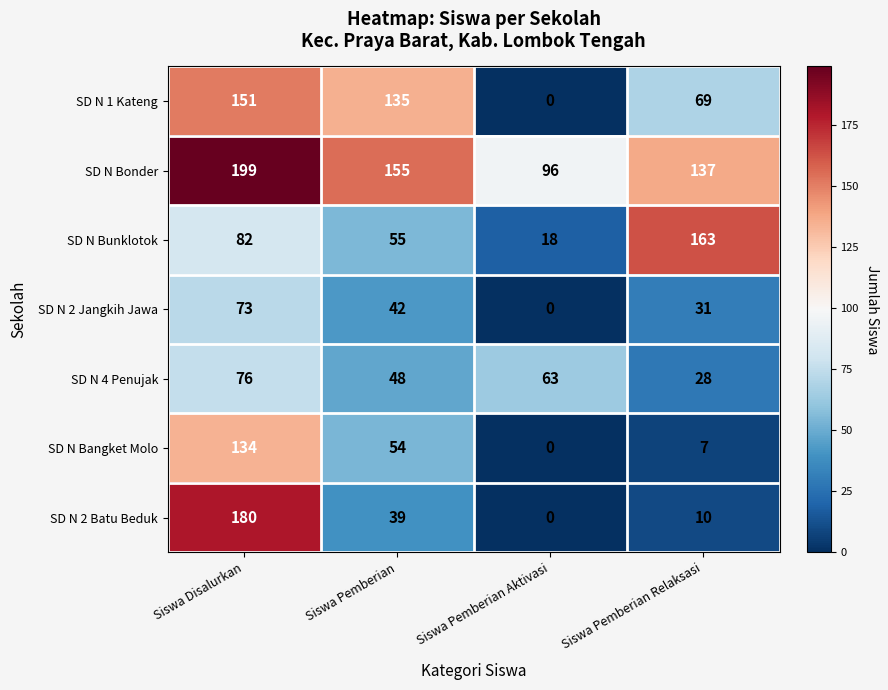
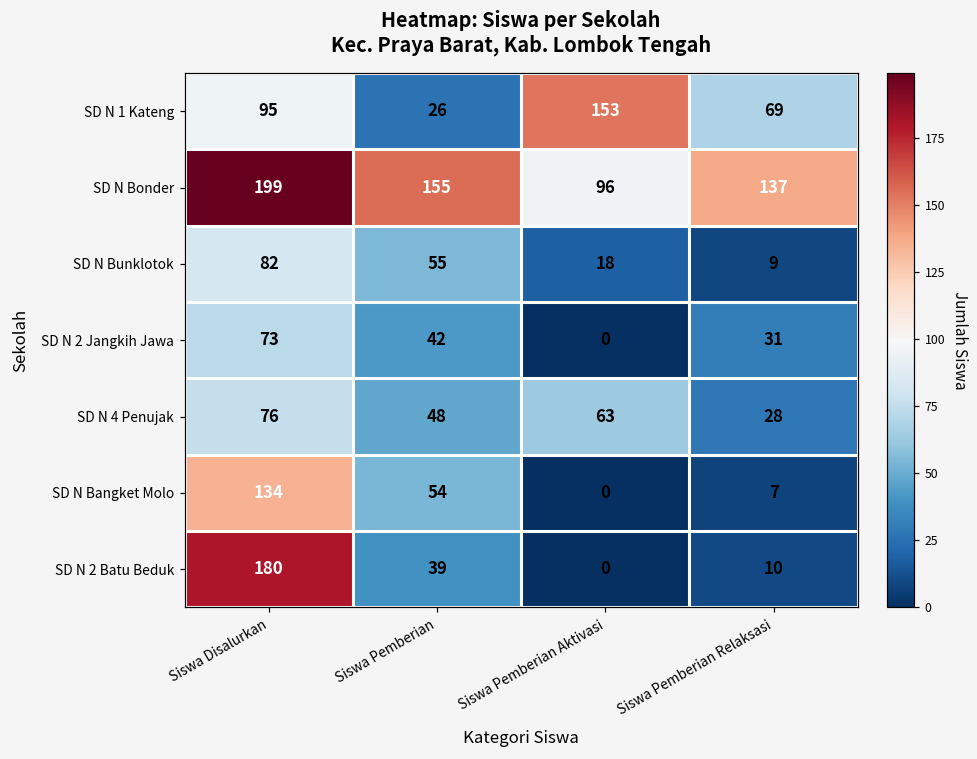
SD N 1 Kateng, Siswa Disalurkan: 151 -> 95
SD N 1 Kateng, Siswa Pemberian: 135 -> 26
SD N 1 Kateng, Siswa Pemberian Aktivasi: 0 -> 153
SD N Bunklotok, Siswa Pemberian Relaksasi: 163 -> 9
